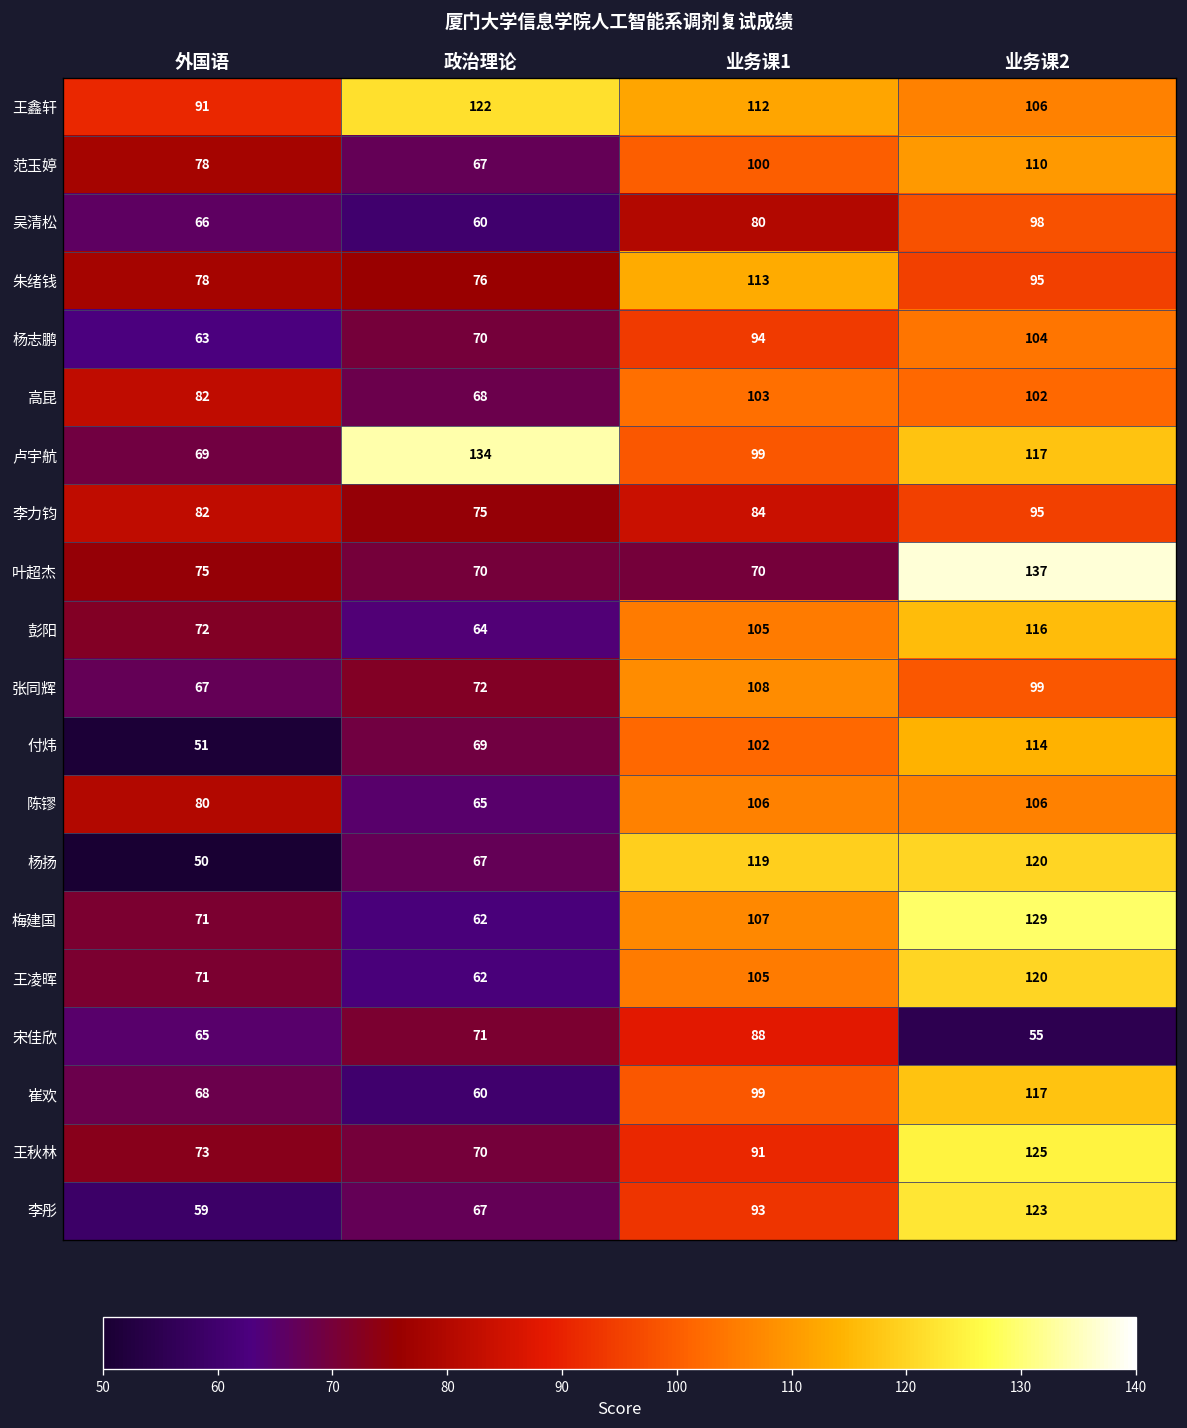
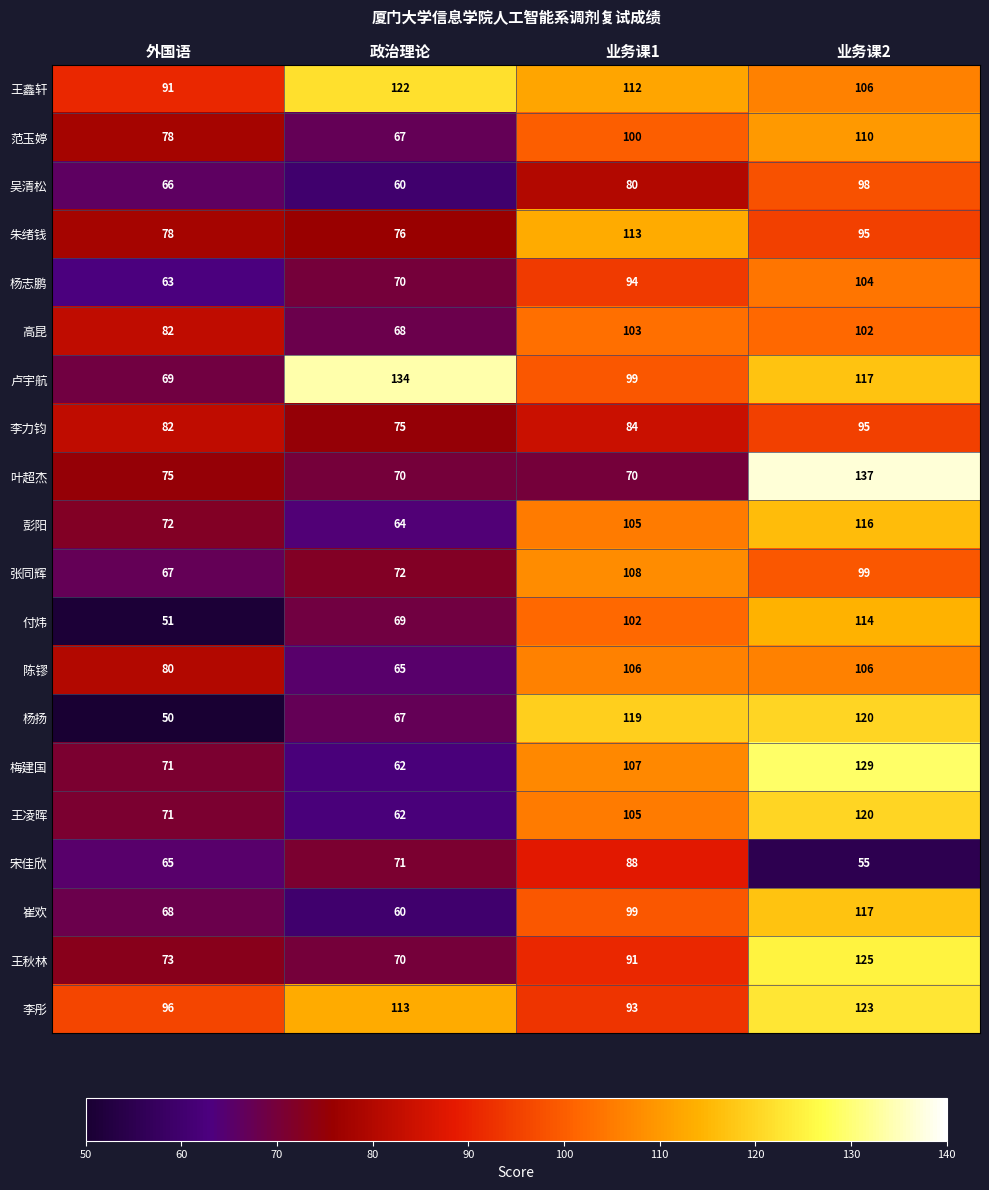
李彤, 外国语: 59 -> 96
李彤, 政治理论: 67 -> 113
